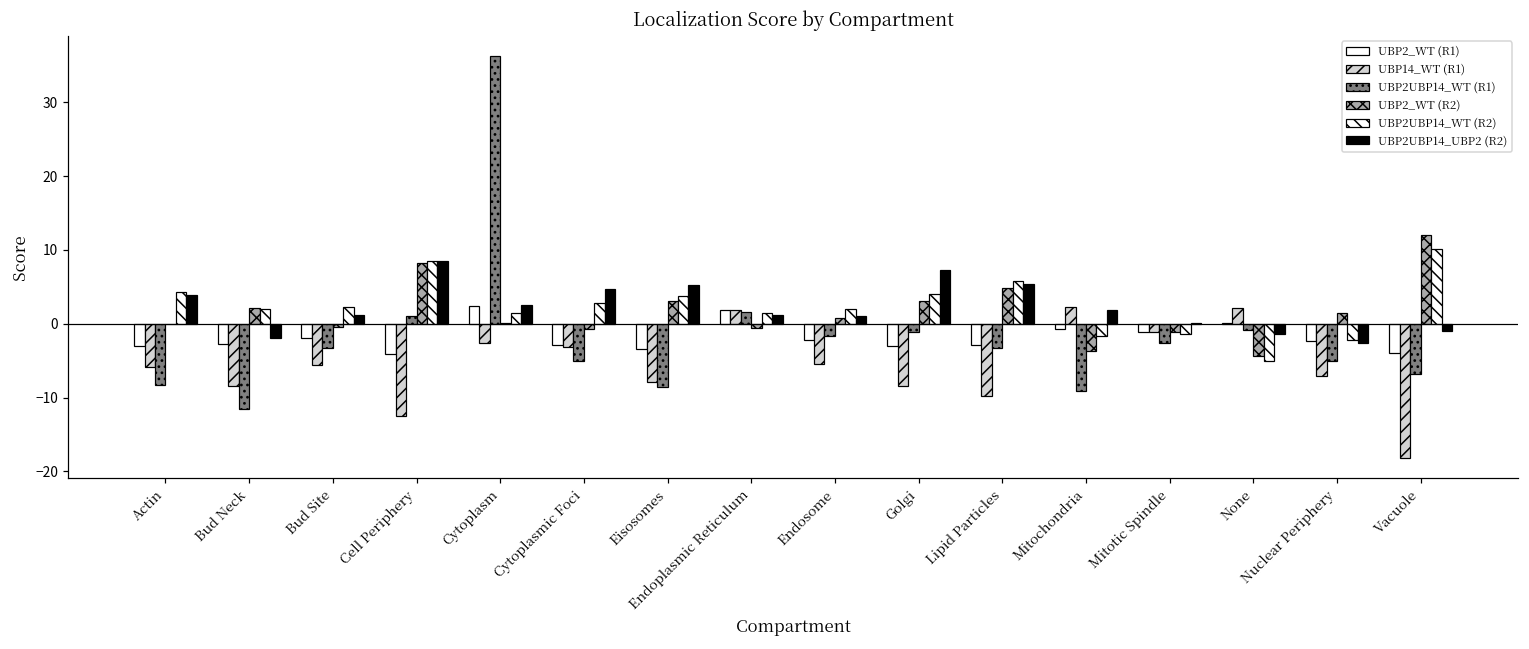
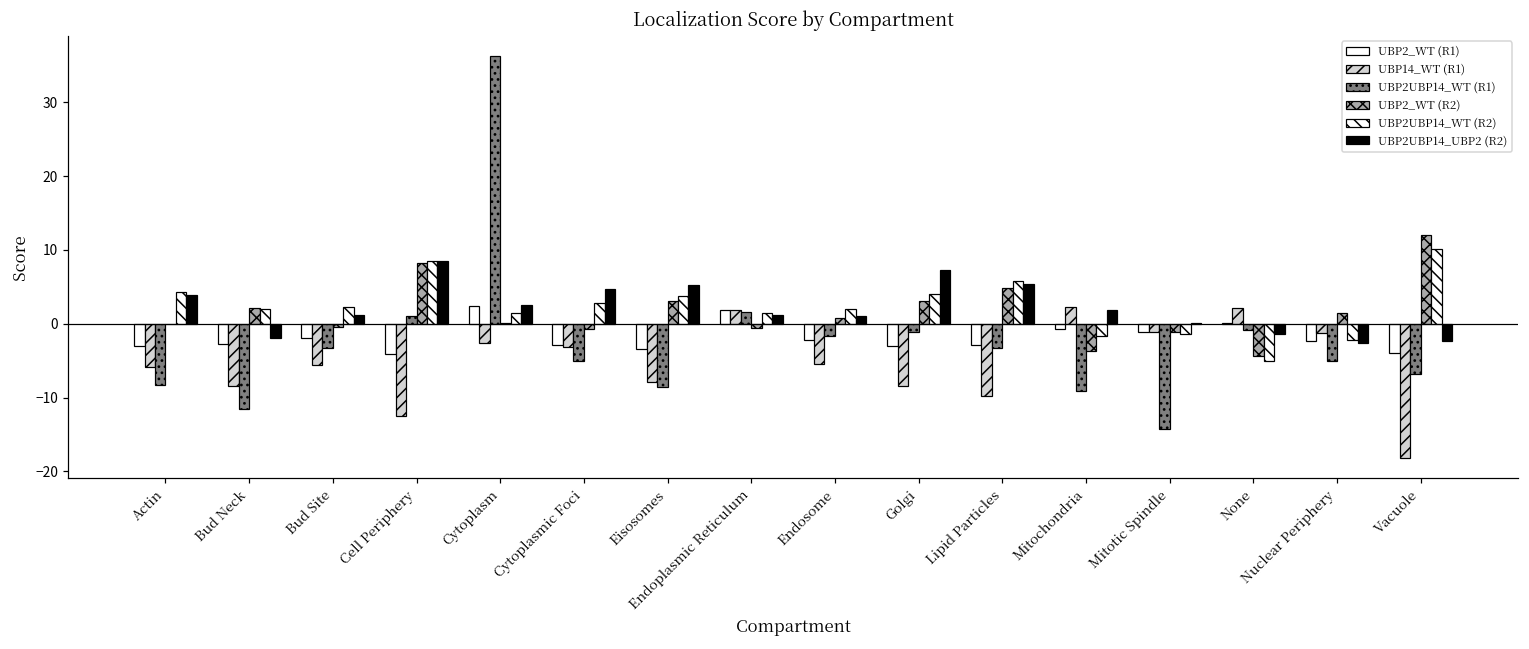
UBP2UBP14_WT (R1), Mitotic Spindle: -3 -> -14
UBP14_WT (R1), Nuclear Periphery: -7 -> -1
UBP2UBP14_UBP2 (R2), Vacuole: -1 -> -2
